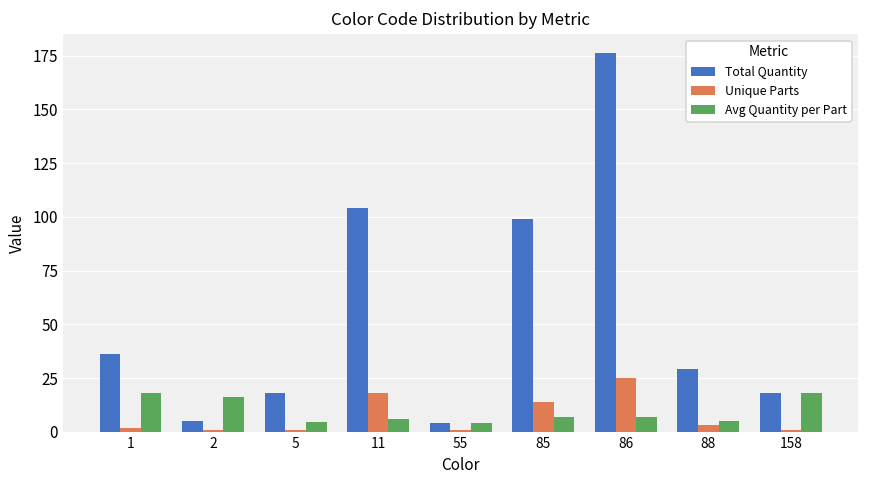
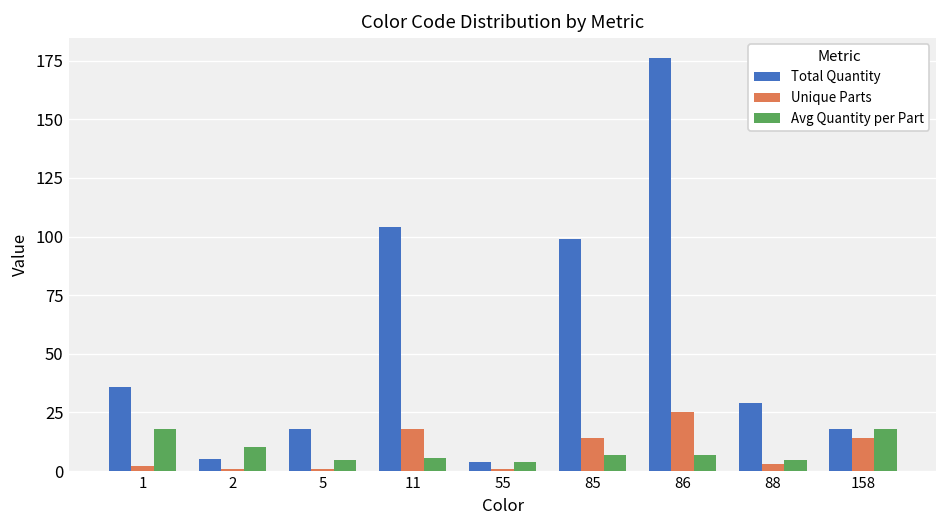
Avg Quantity per Part, 2: 16 -> 10
Unique Parts, 158: 1 -> 14
